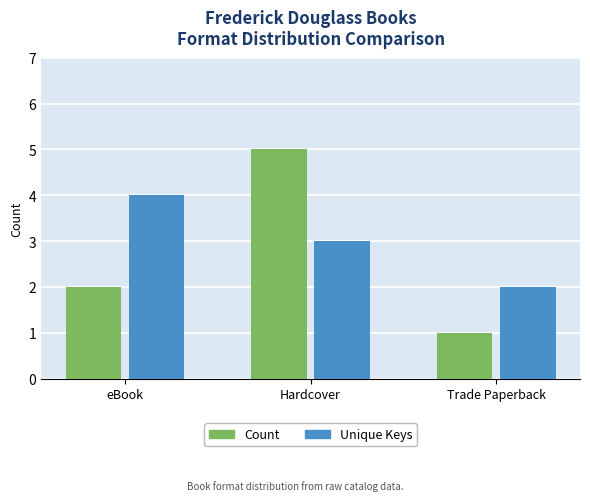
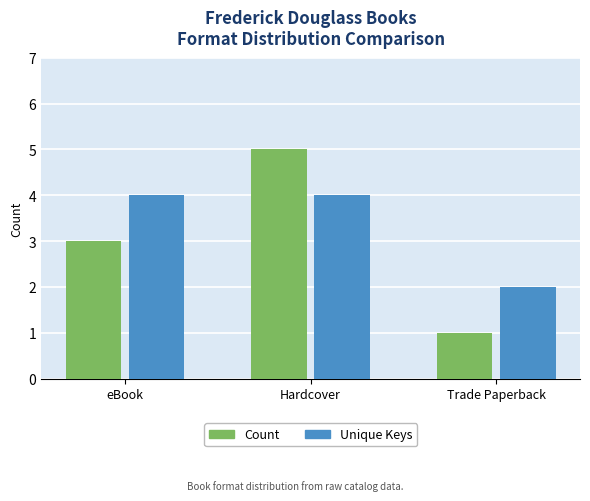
Count, eBook: 2 -> 3
Unique Keys, Hardcover: 3 -> 4
